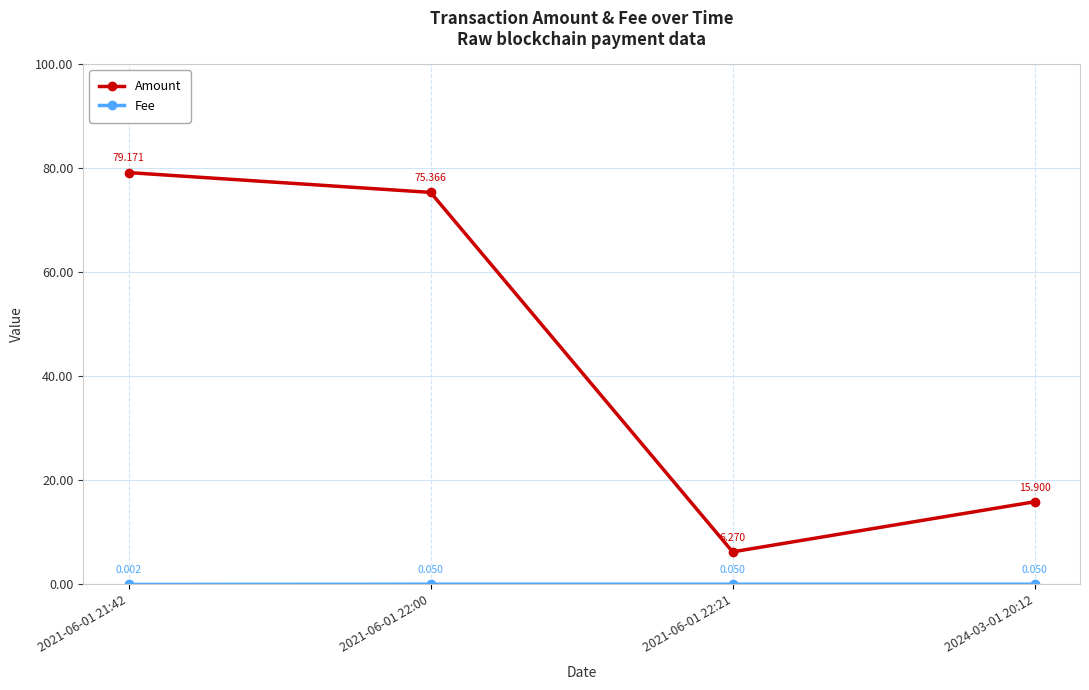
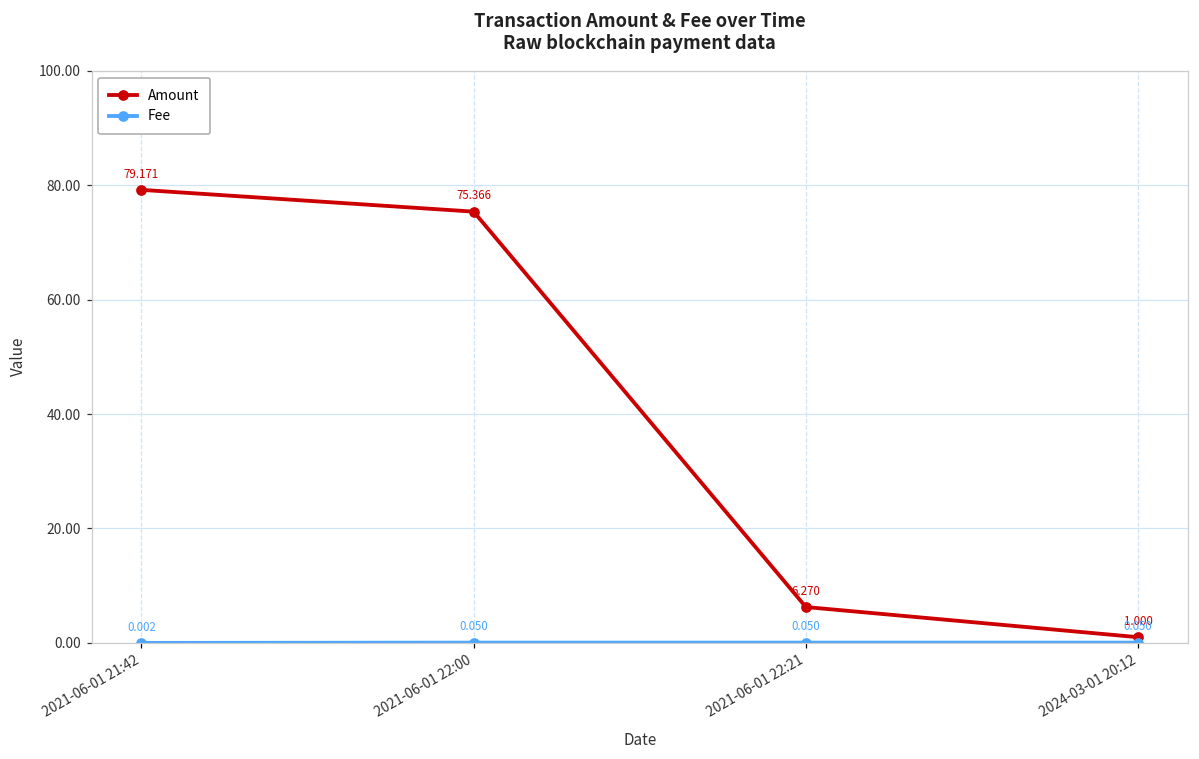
Amount, 2024-03-01 20:12: 15.900 -> 1.000
